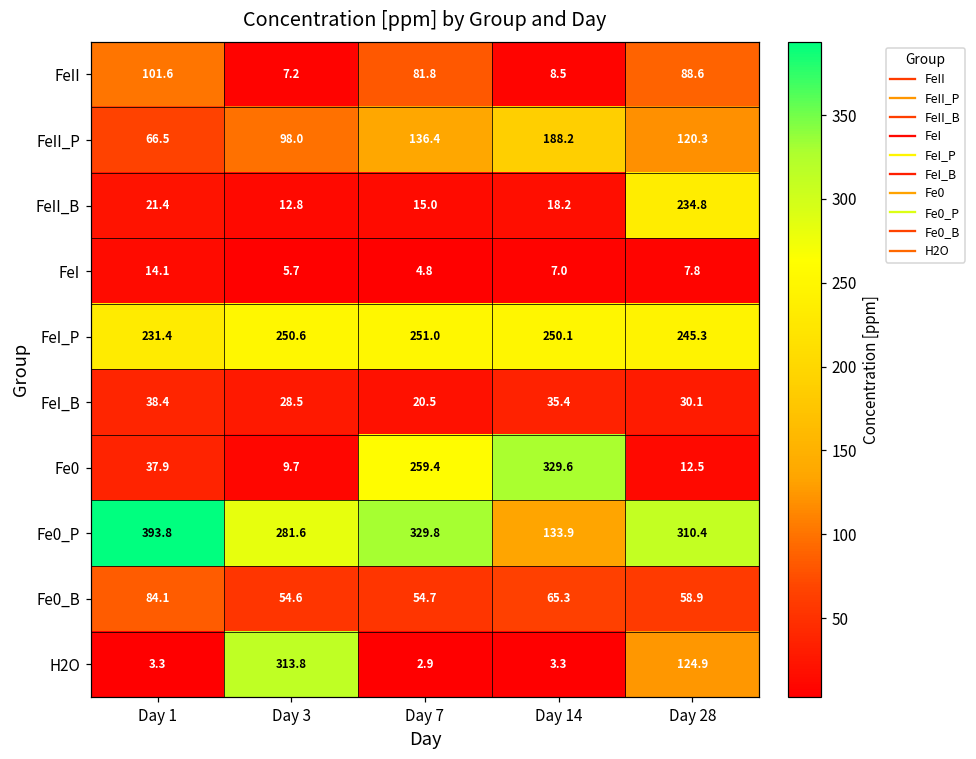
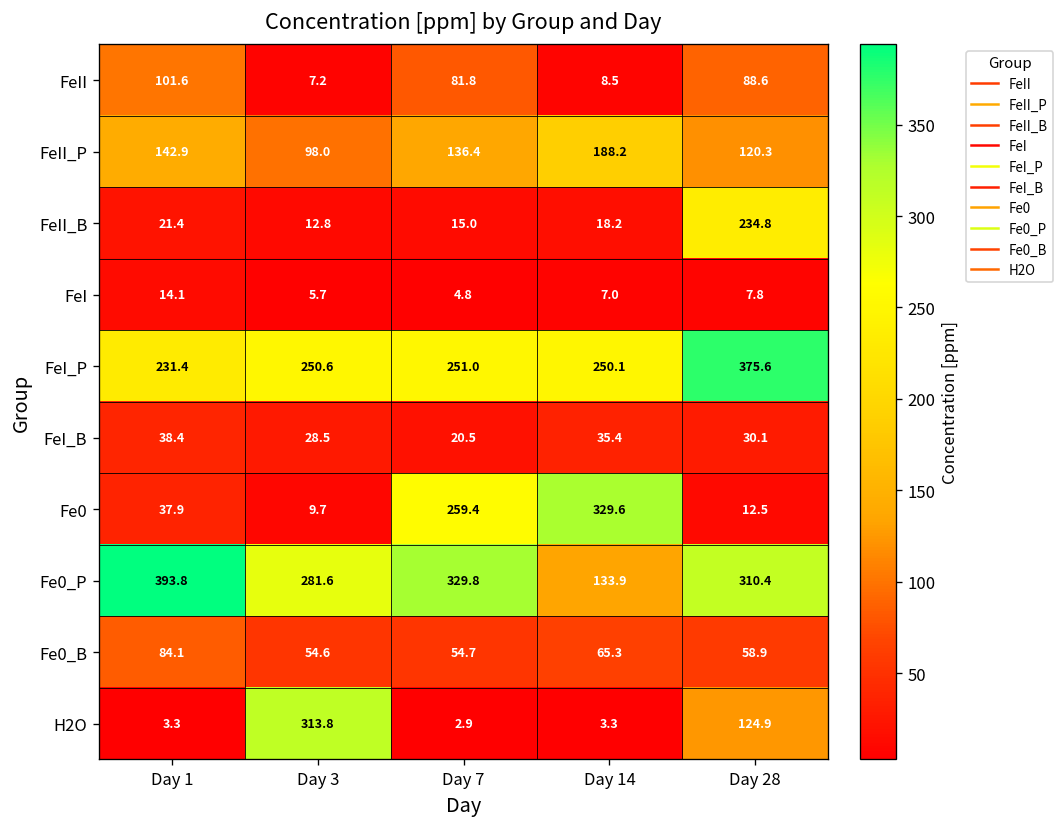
FeII_P, Day 1: 66.5 -> 142.9
FeI_P, Day 28: 245.3 -> 375.6
